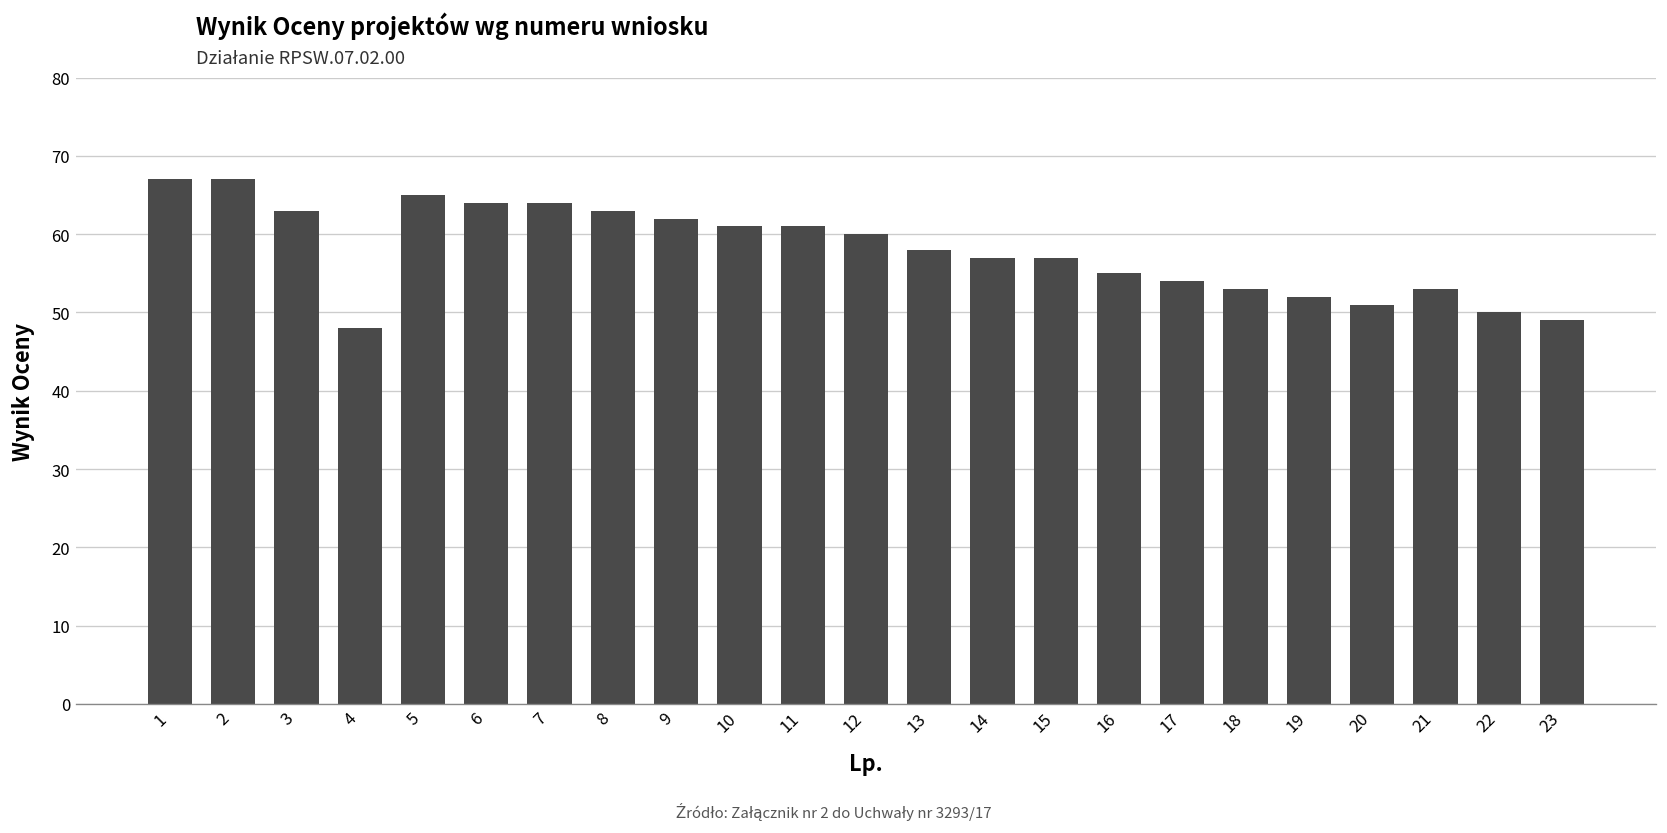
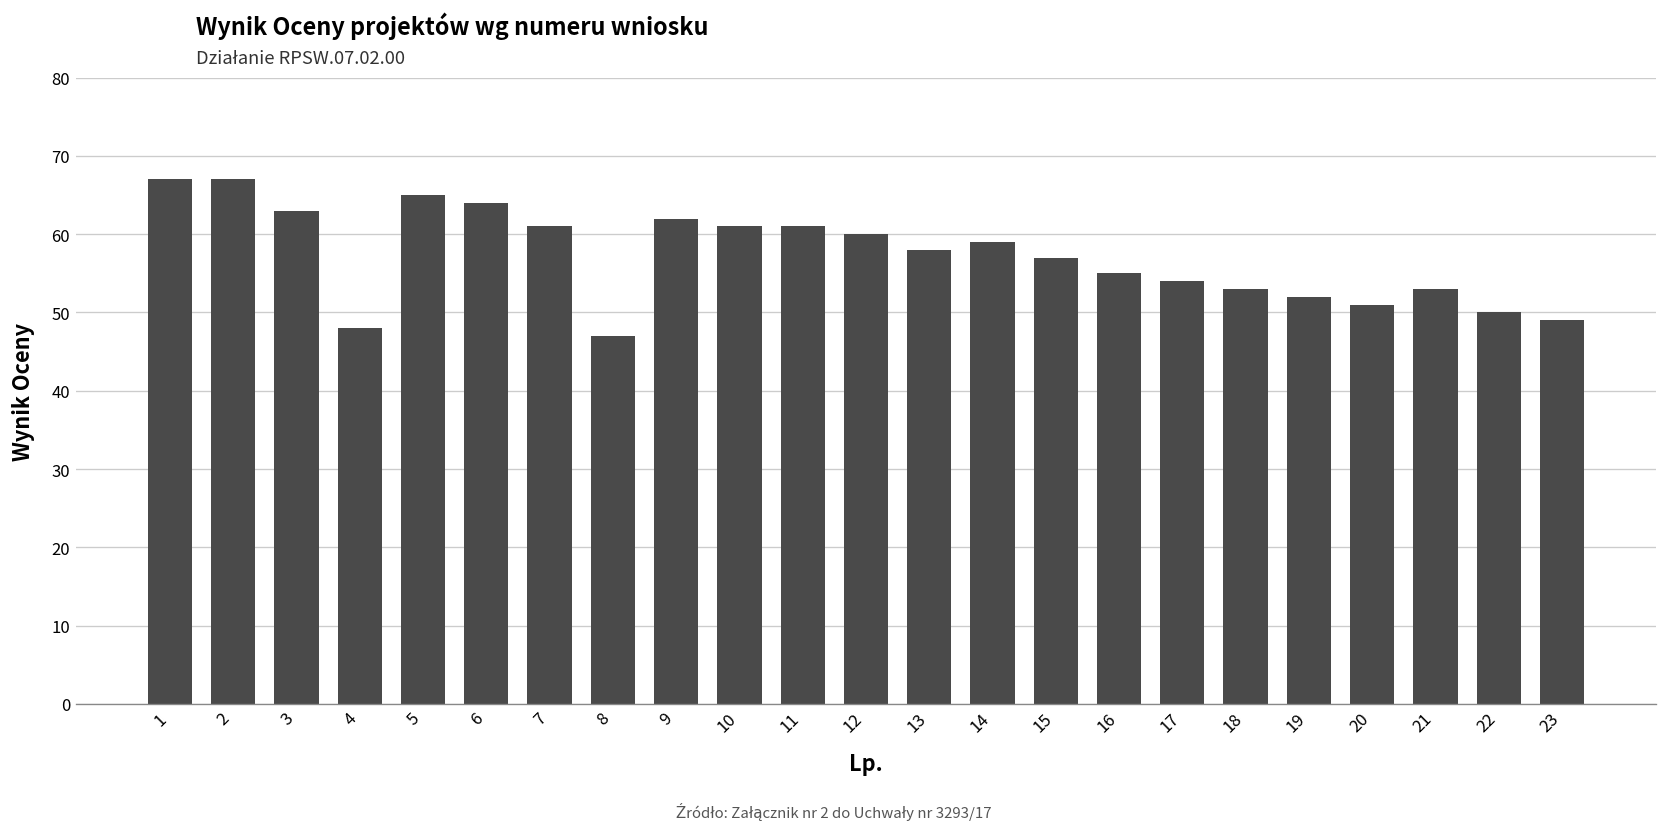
7: 64 -> 61
8: 63 -> 47
14: 57 -> 59
